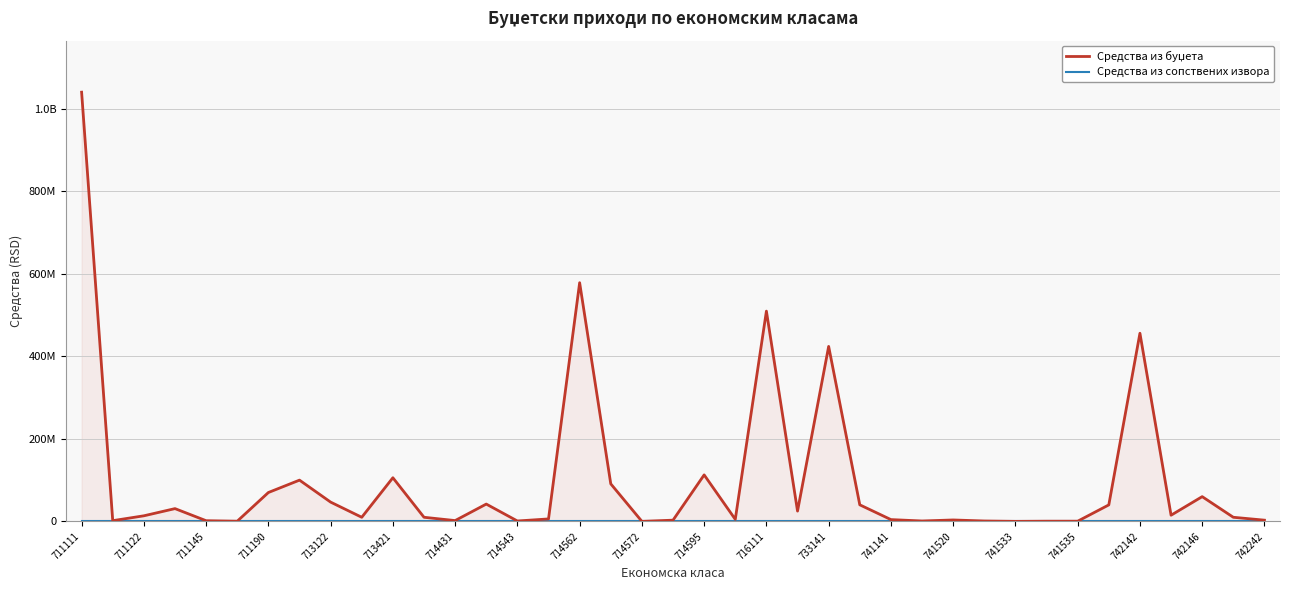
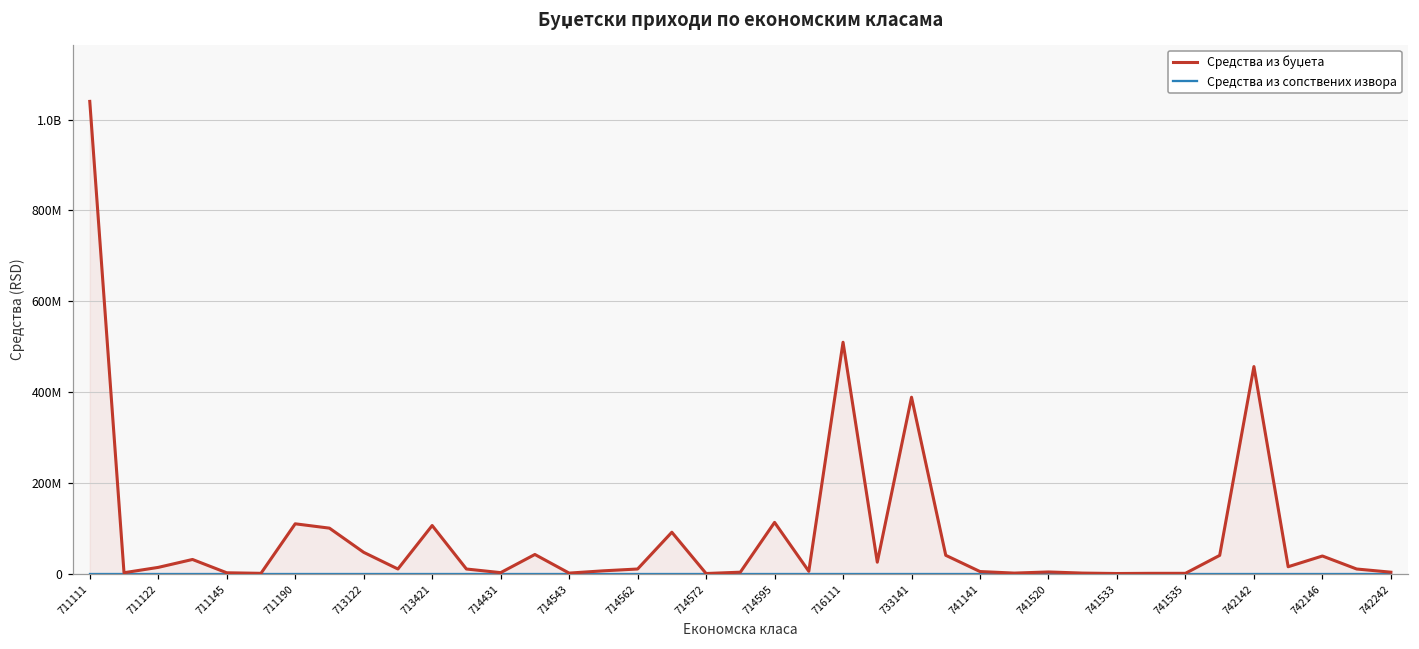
Средства из буџета, 711190: 70000000 -> 110000000
Средства из буџета, 714562: 580000000 -> 10000000
Средства из буџета, 733141: 420000000 -> 390000000
Средства из буџета, 742146: 60000000 -> 40000000
